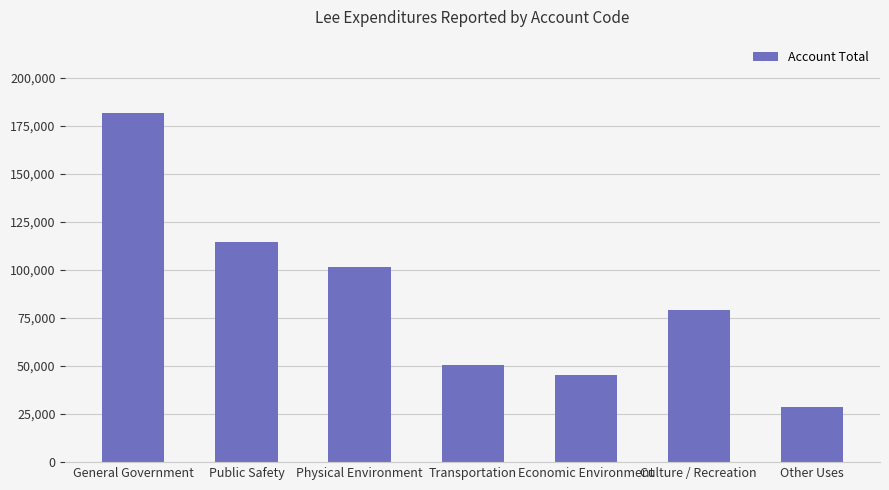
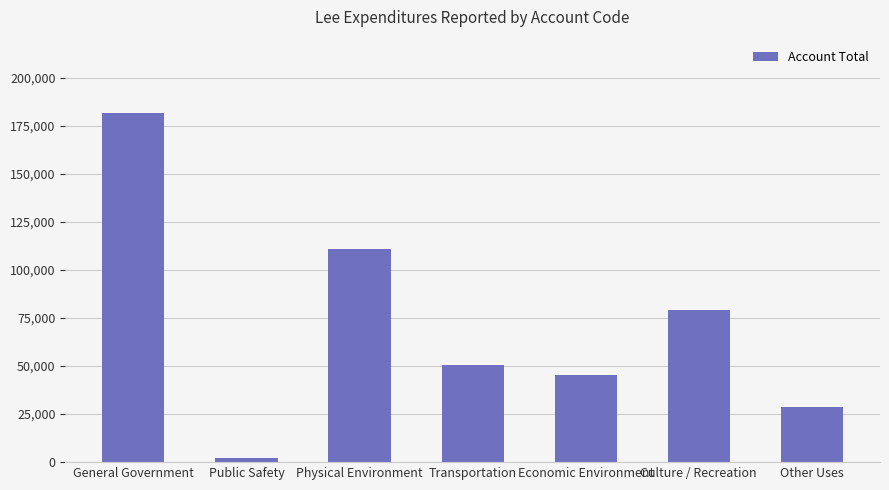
Public Safety: 115,000 -> 2,000
Physical Environment: 102,000 -> 111,000
